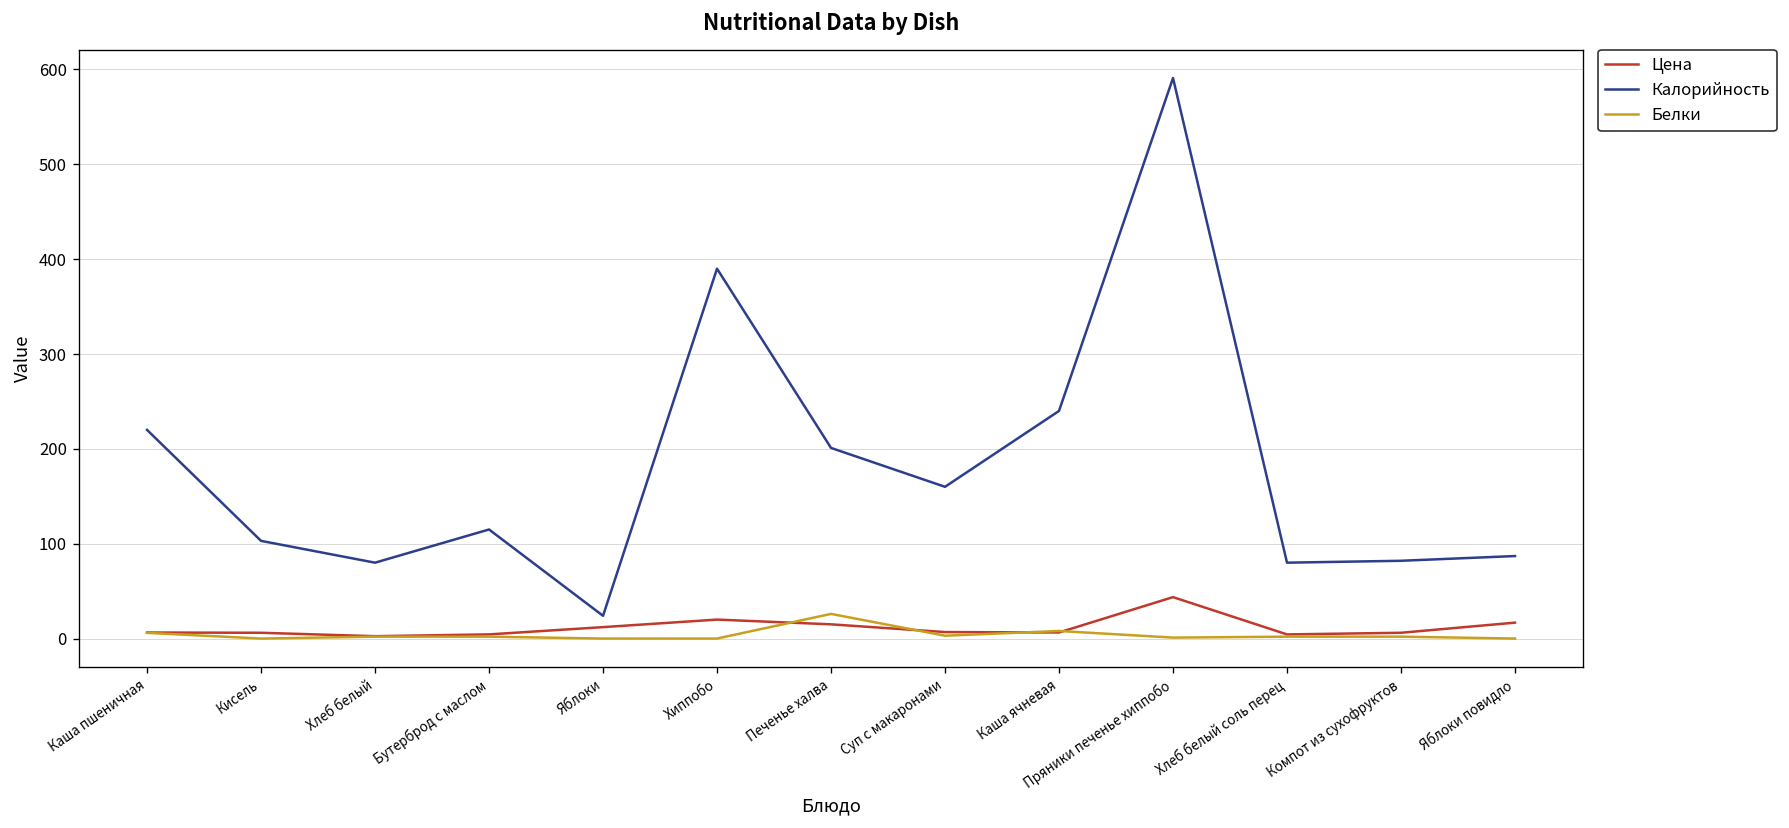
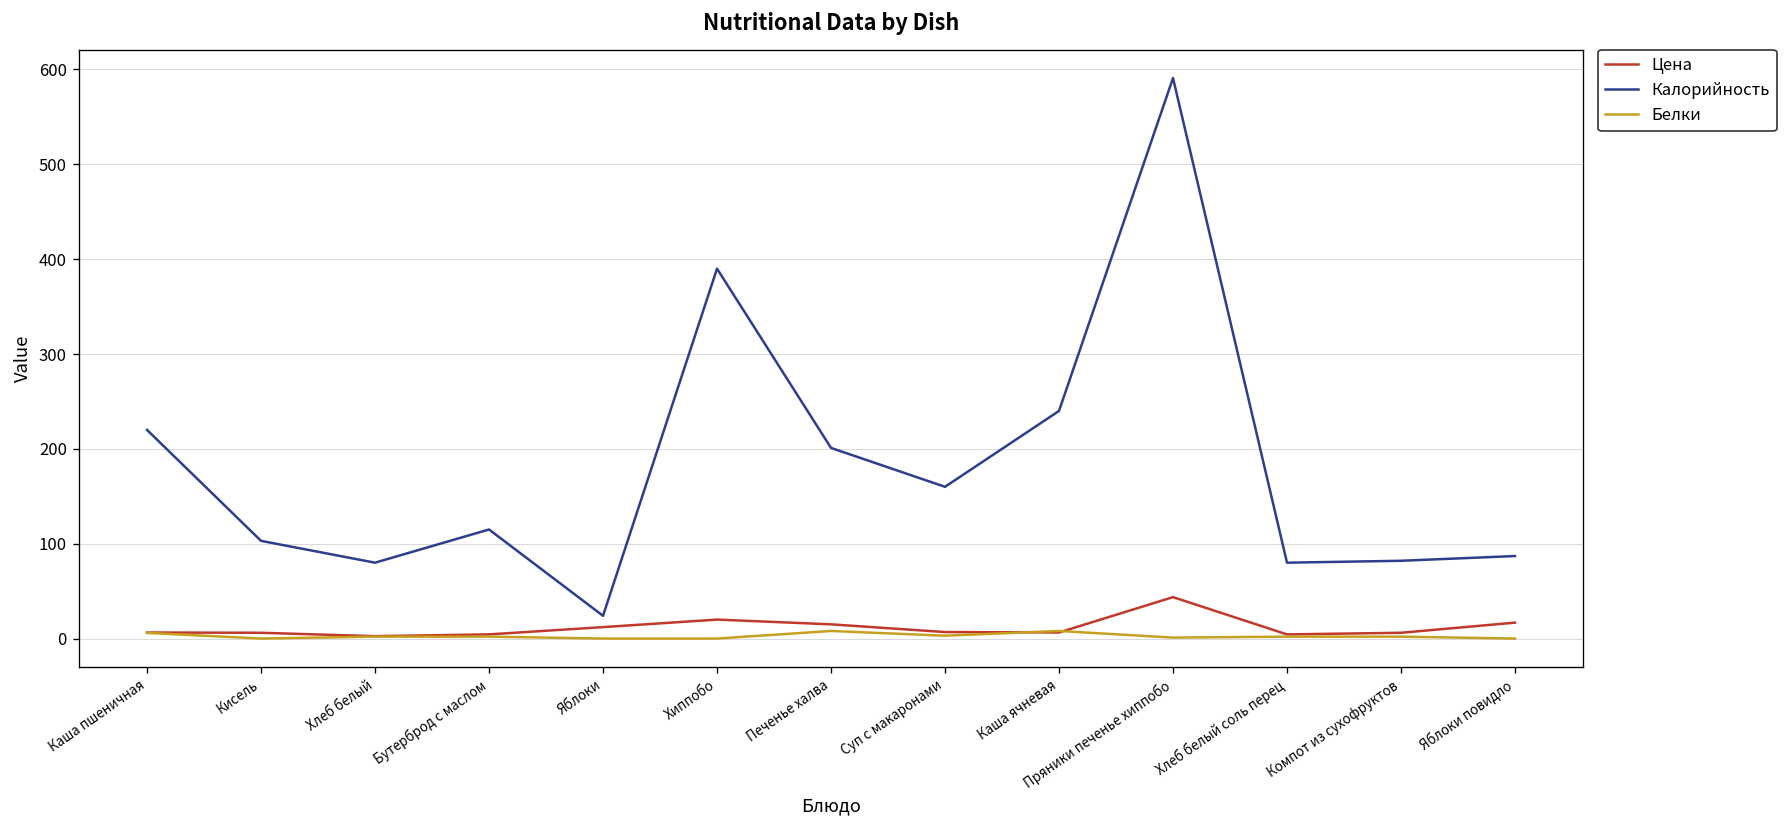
Белки, Печенье халва: 30 -> 10
